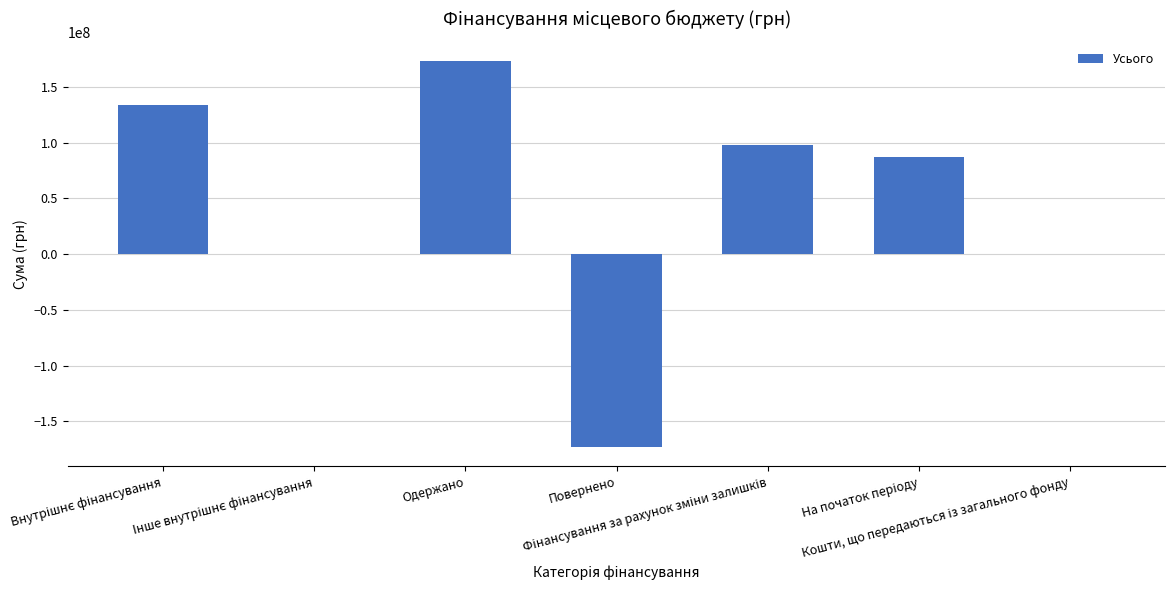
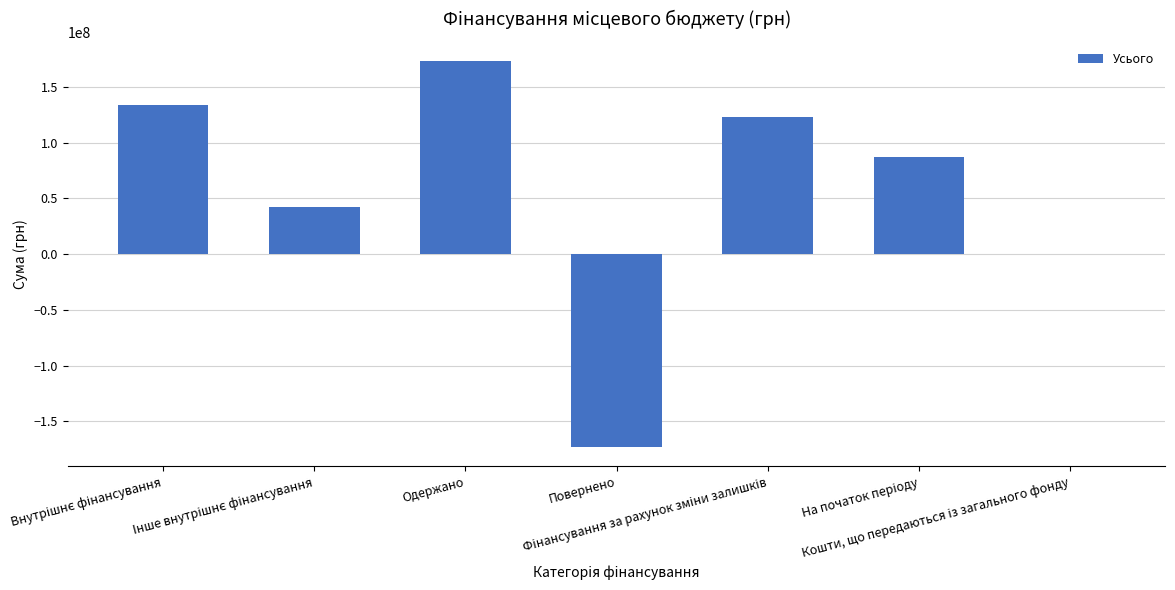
Інше внутрішнє фінансування: 0 -> 42000000
Фінансування за рахунок зміни залишків: 98000000 -> 123000000
